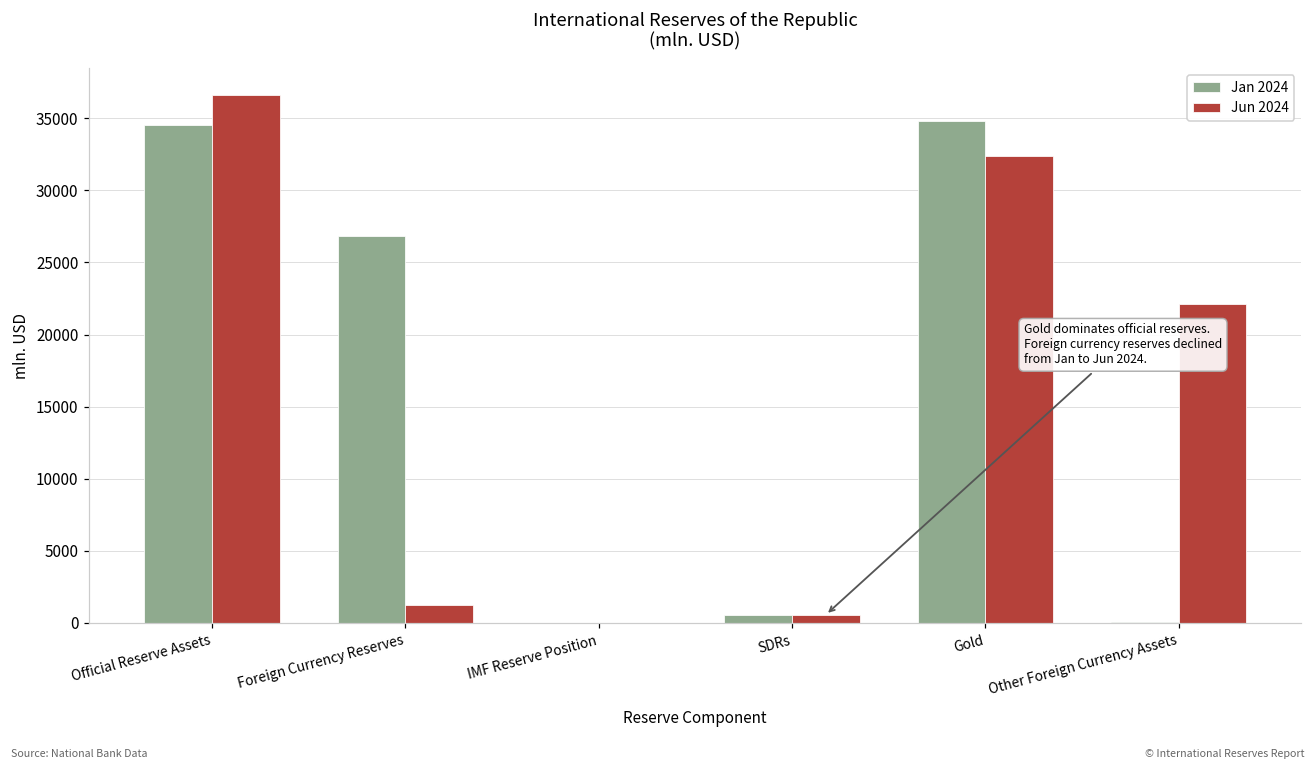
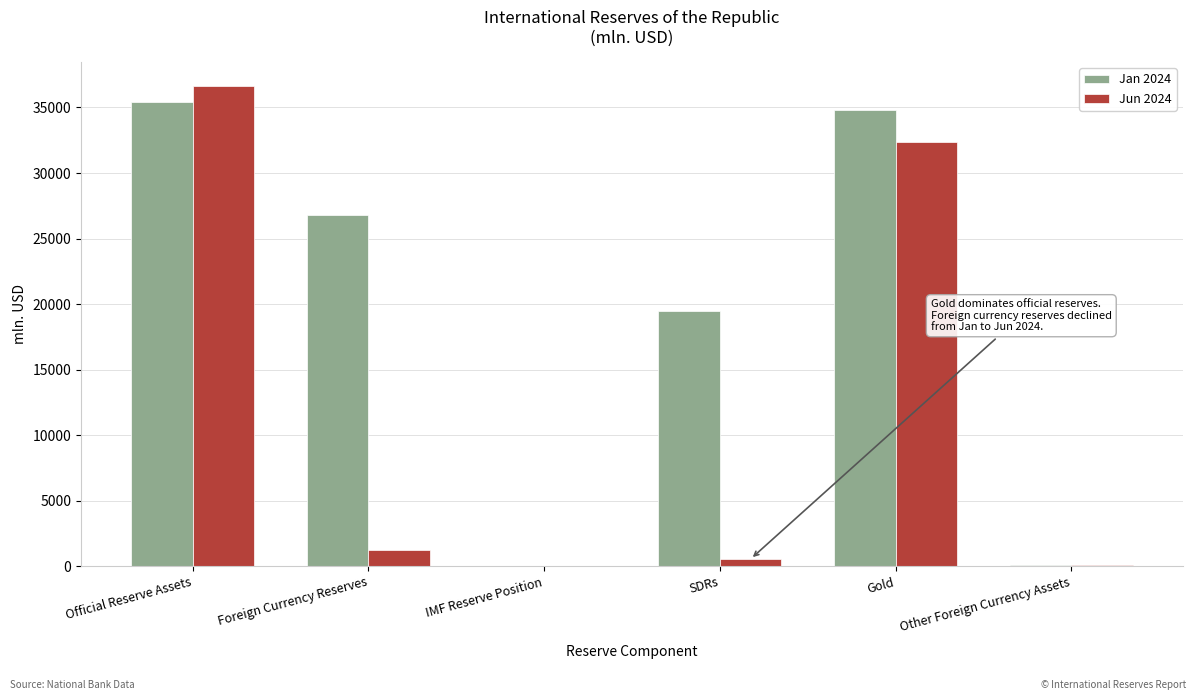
Jan 2024, Official Reserve Assets: 34600 -> 35400
Jan 2024, SDRs: 600 -> 19400
Jun 2024, Other Foreign Currency Assets: 22100 -> 100
